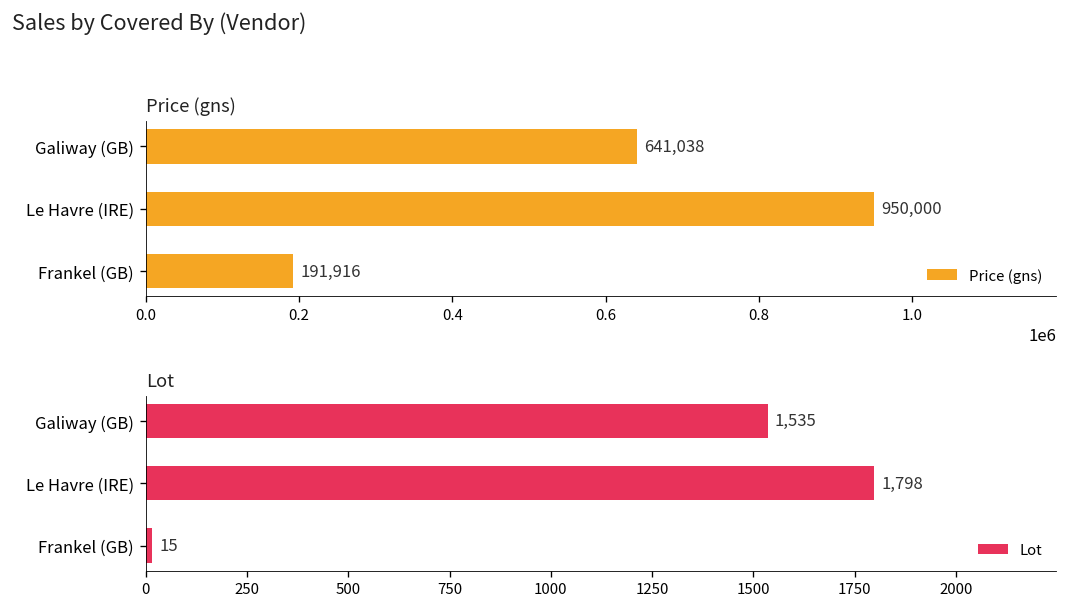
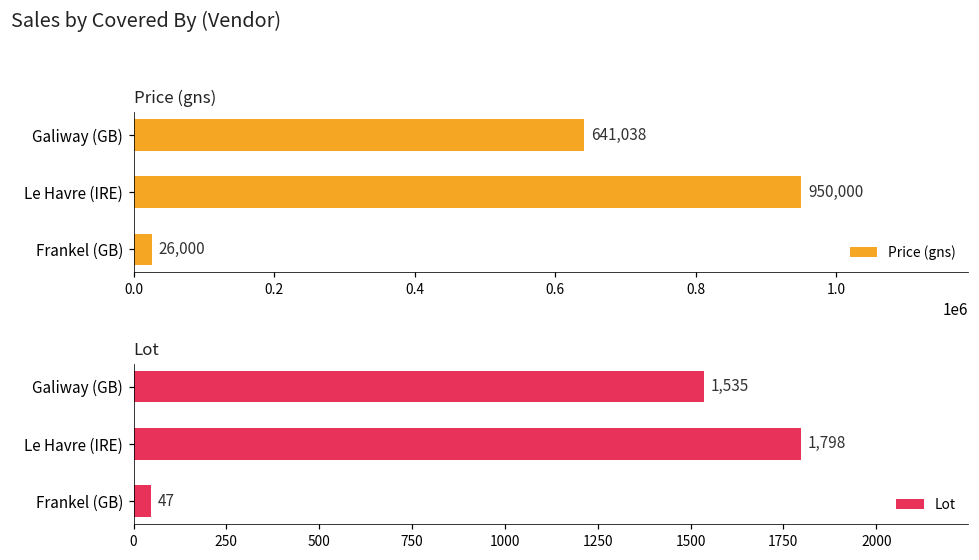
Price (gns), Frankel (GB): 191,916 -> 26,000
Lot, Frankel (GB): 15 -> 47
